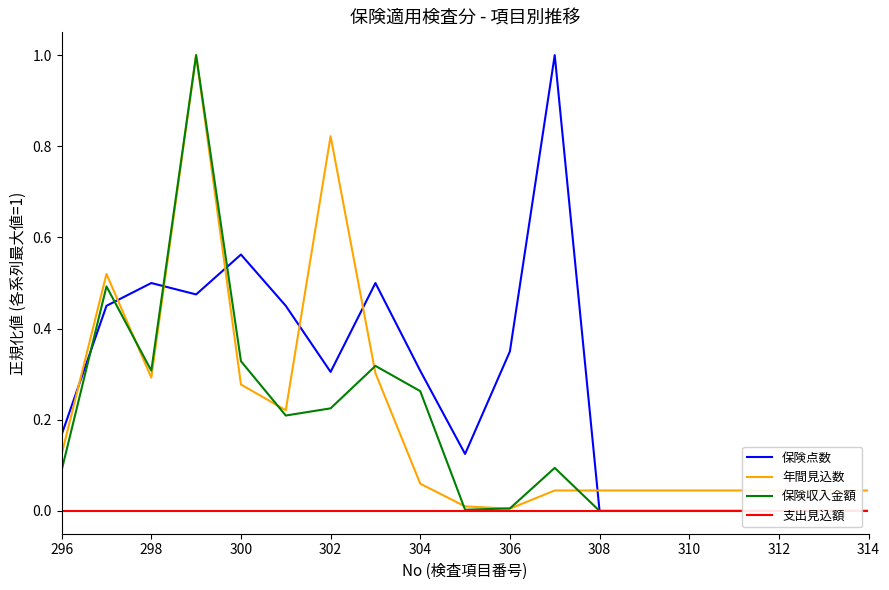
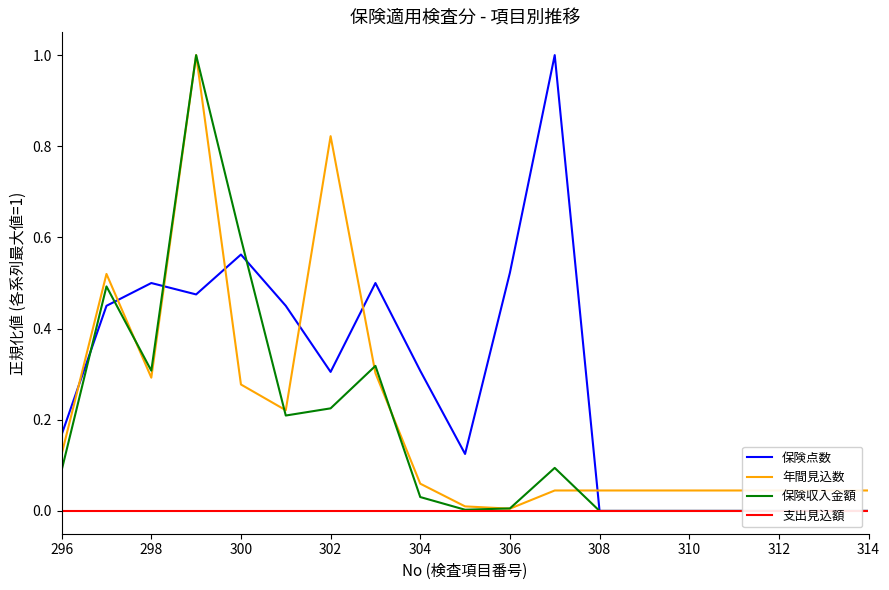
保険収入金額, 300: 0.33 -> 0.60
保険収入金額, 304: 0.26 -> 0.03
保険点数, 306: 0.35 -> 0.52
